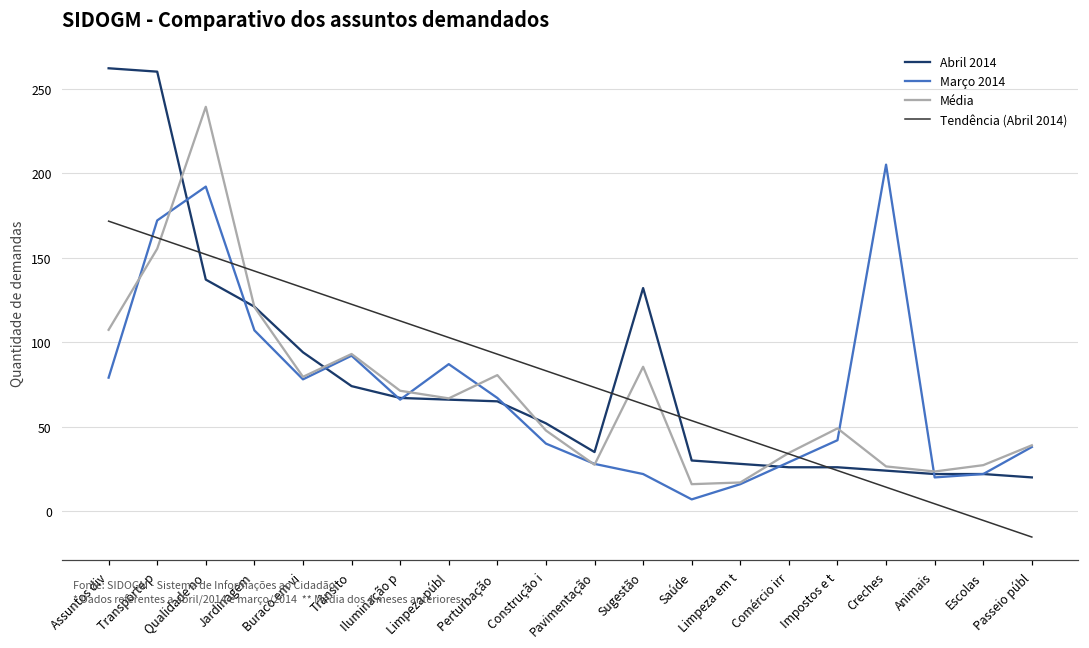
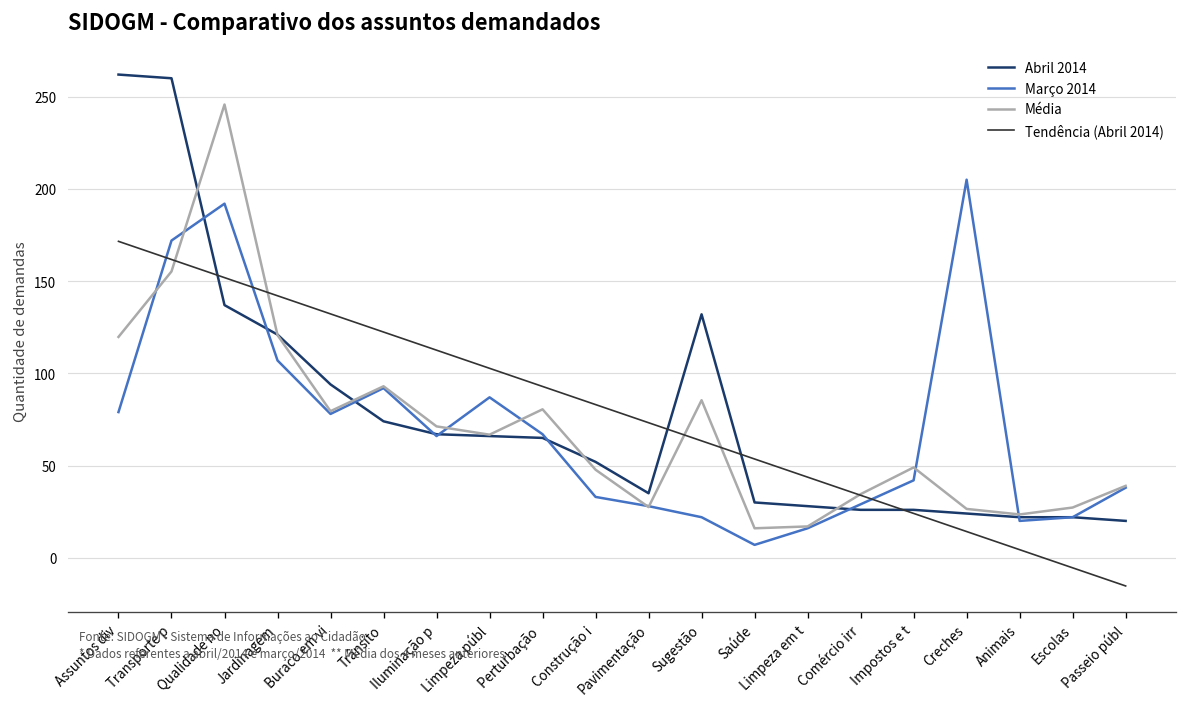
Média, Assuntos div: 107 -> 120
Média, Qualidade no: 239 -> 246
Março 2014, Construção i: 40 -> 33
